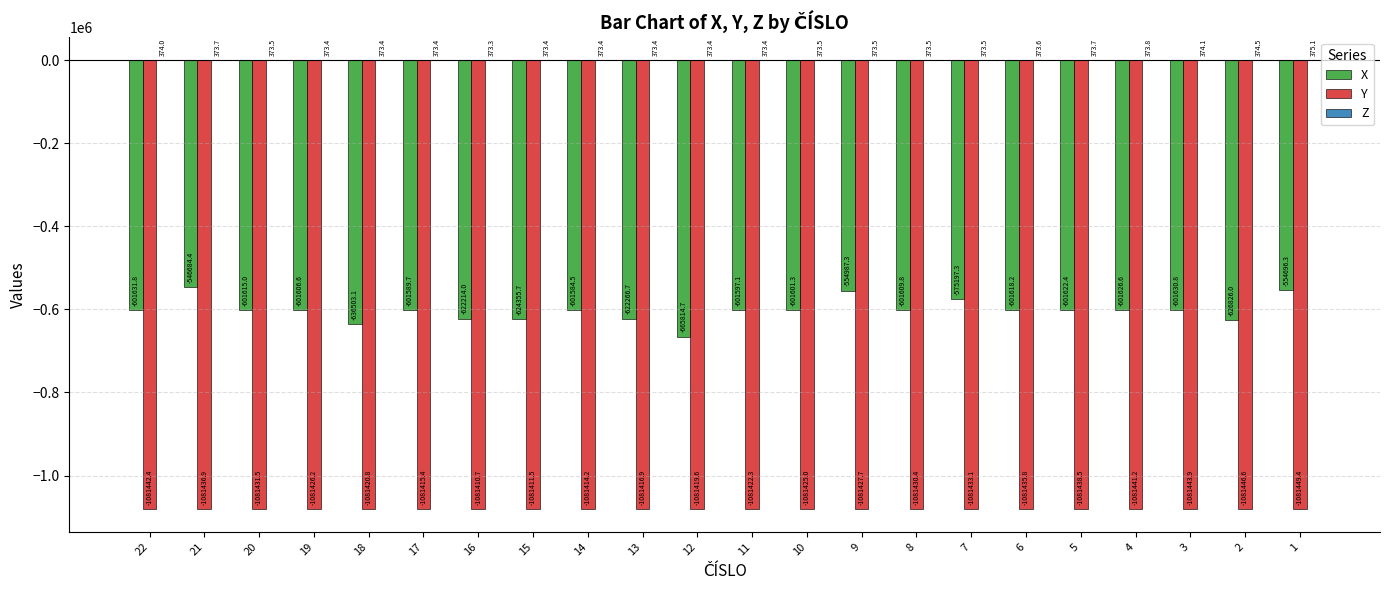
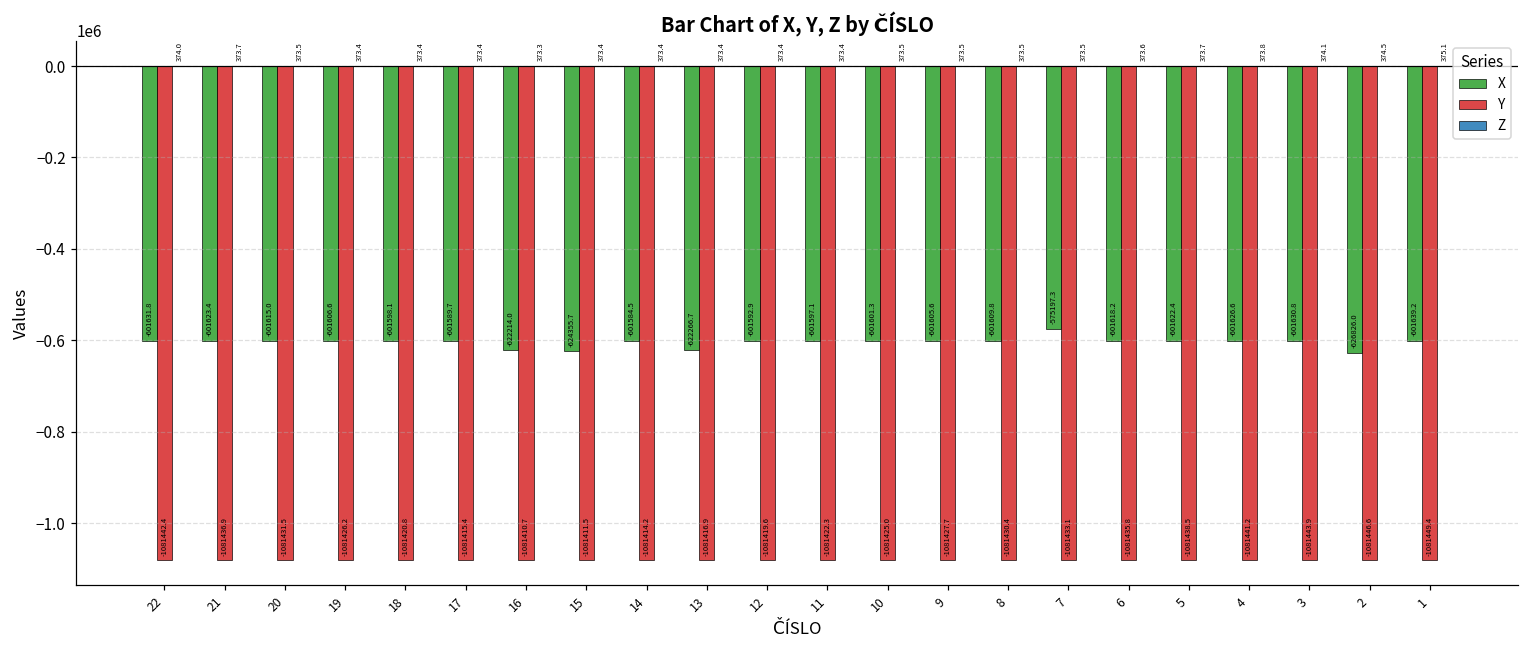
X, 21: -546684.4 -> -601623.4
X, 18: -636503.1 -> -601598.1
X, 12: -665814.7 -> -601592.9
X, 9: -554987.3 -> -601605.6
X, 1: -554696.3 -> -601639.2
